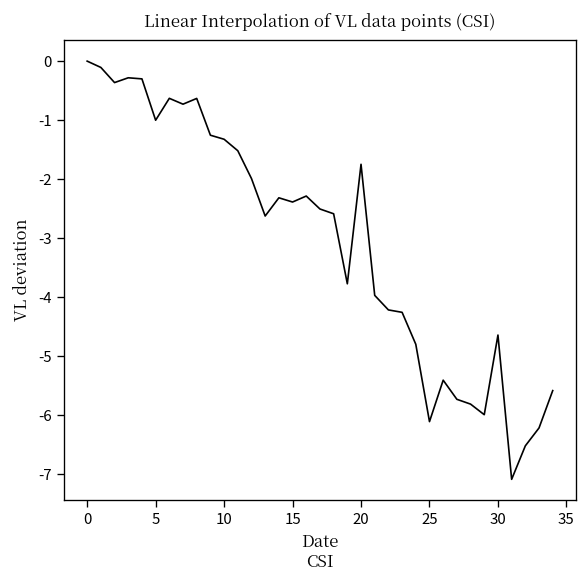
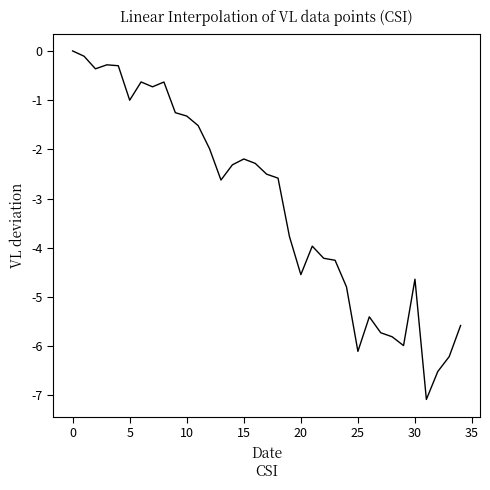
15: -2.4 -> -2.2
20: -1.7 -> -4.5
